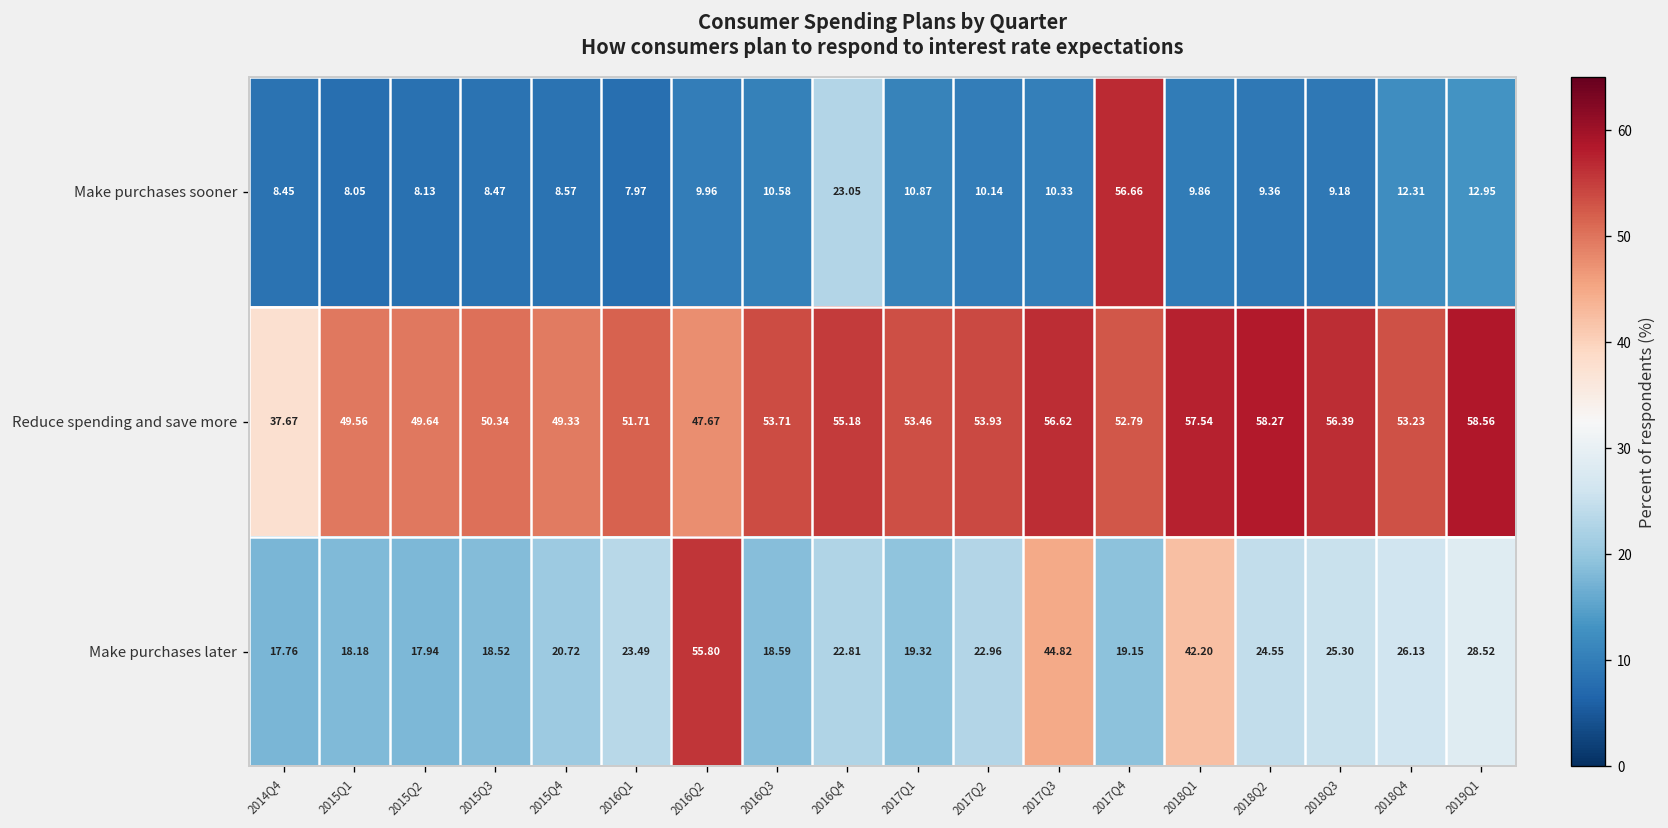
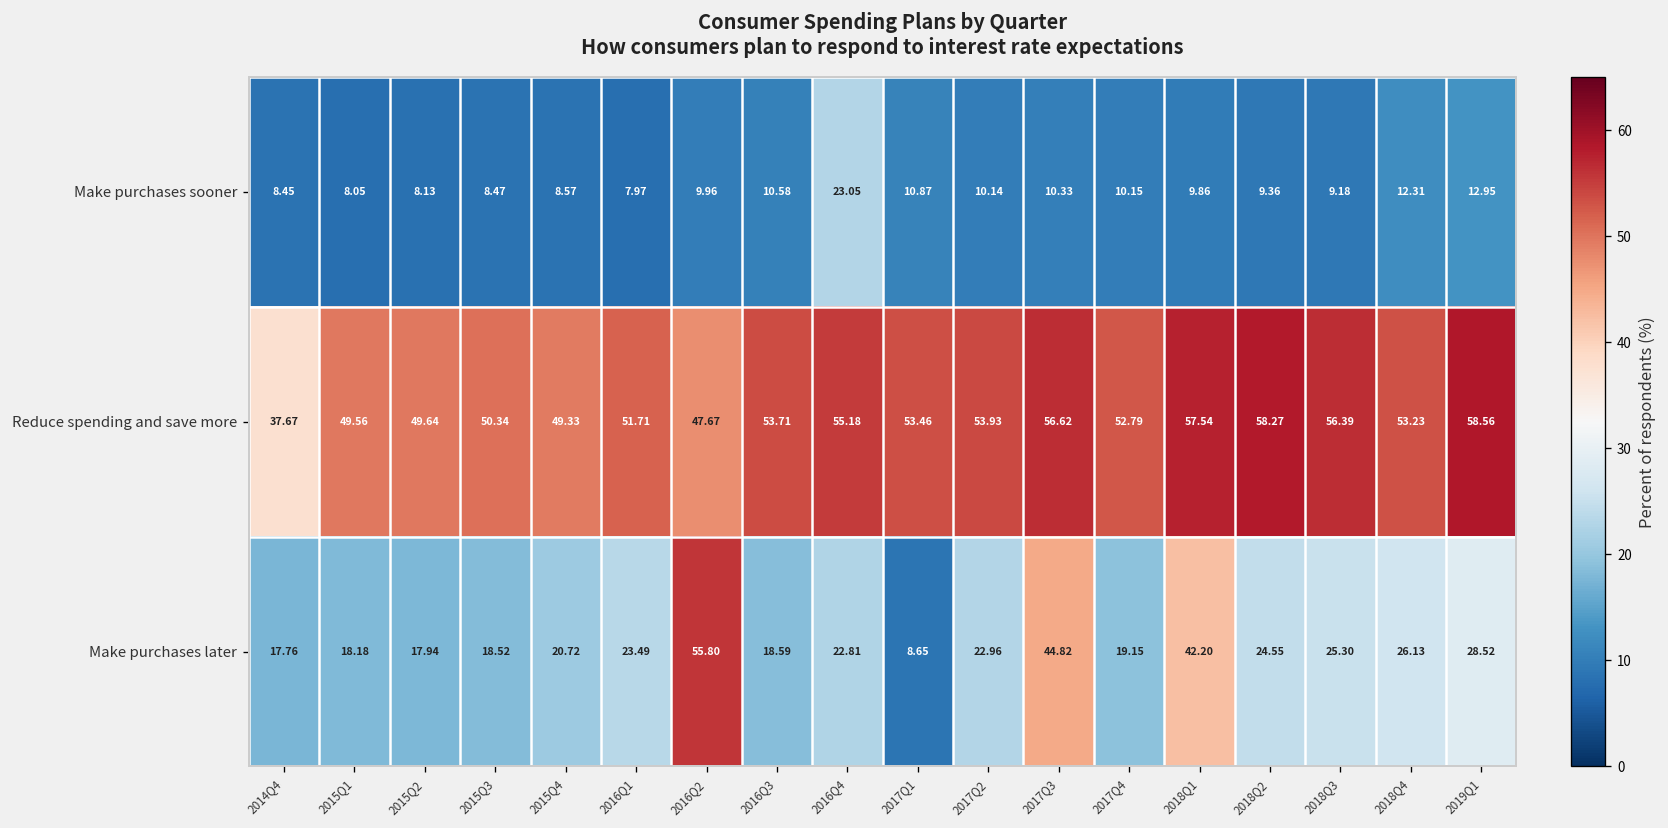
Make purchases sooner, 2017Q4: 56.66 -> 10.15
Make purchases later, 2017Q1: 19.32 -> 8.65
